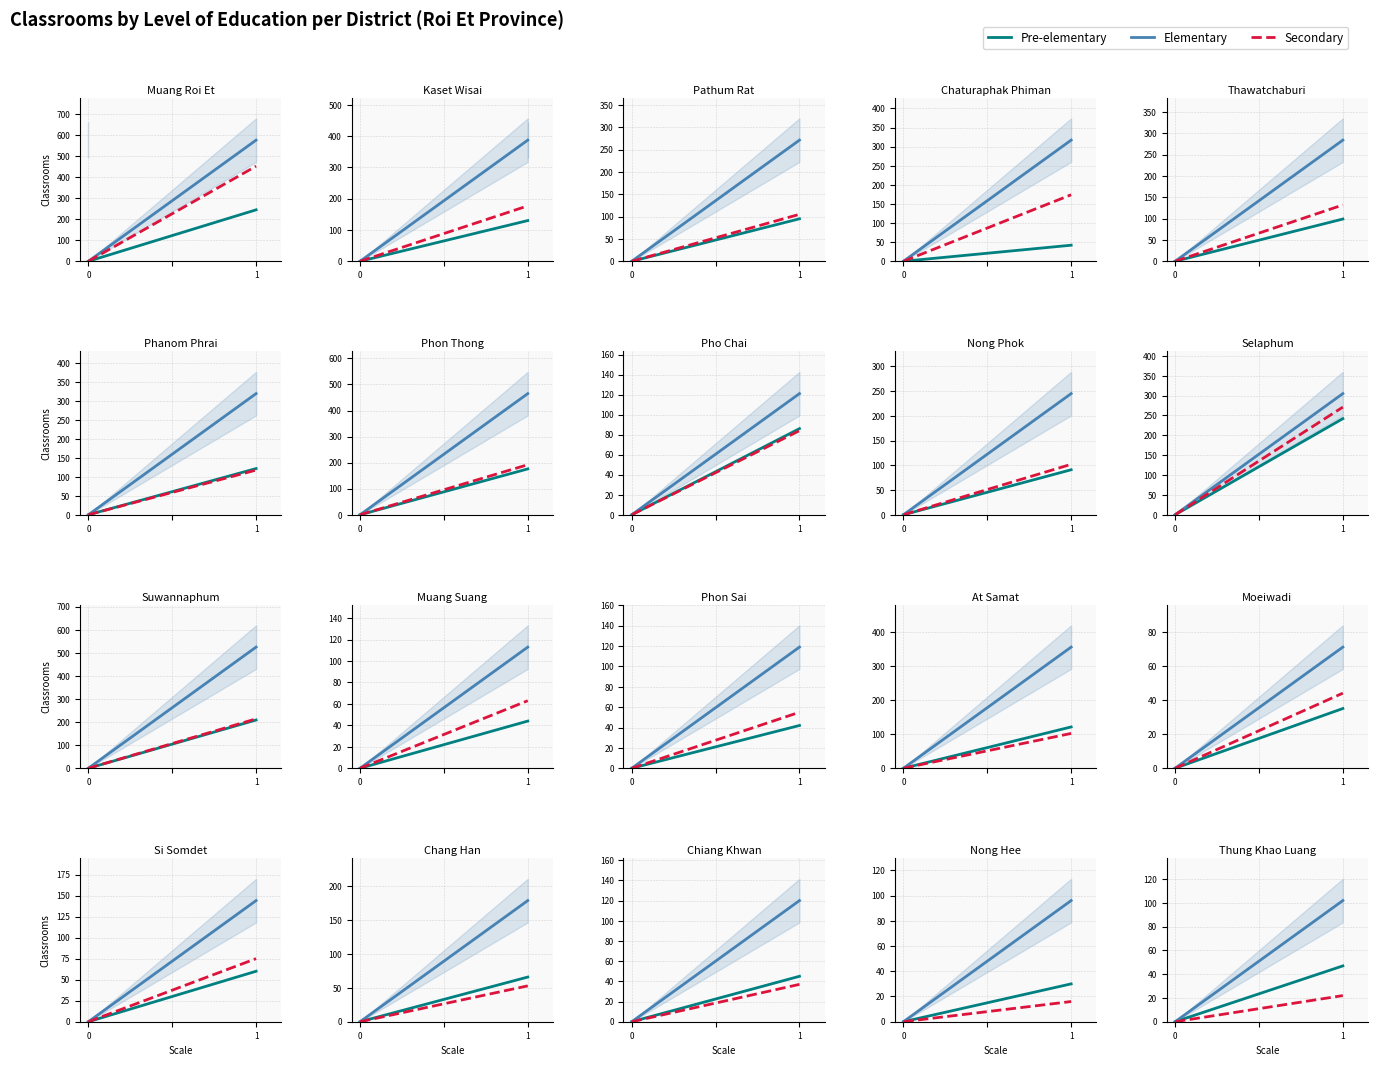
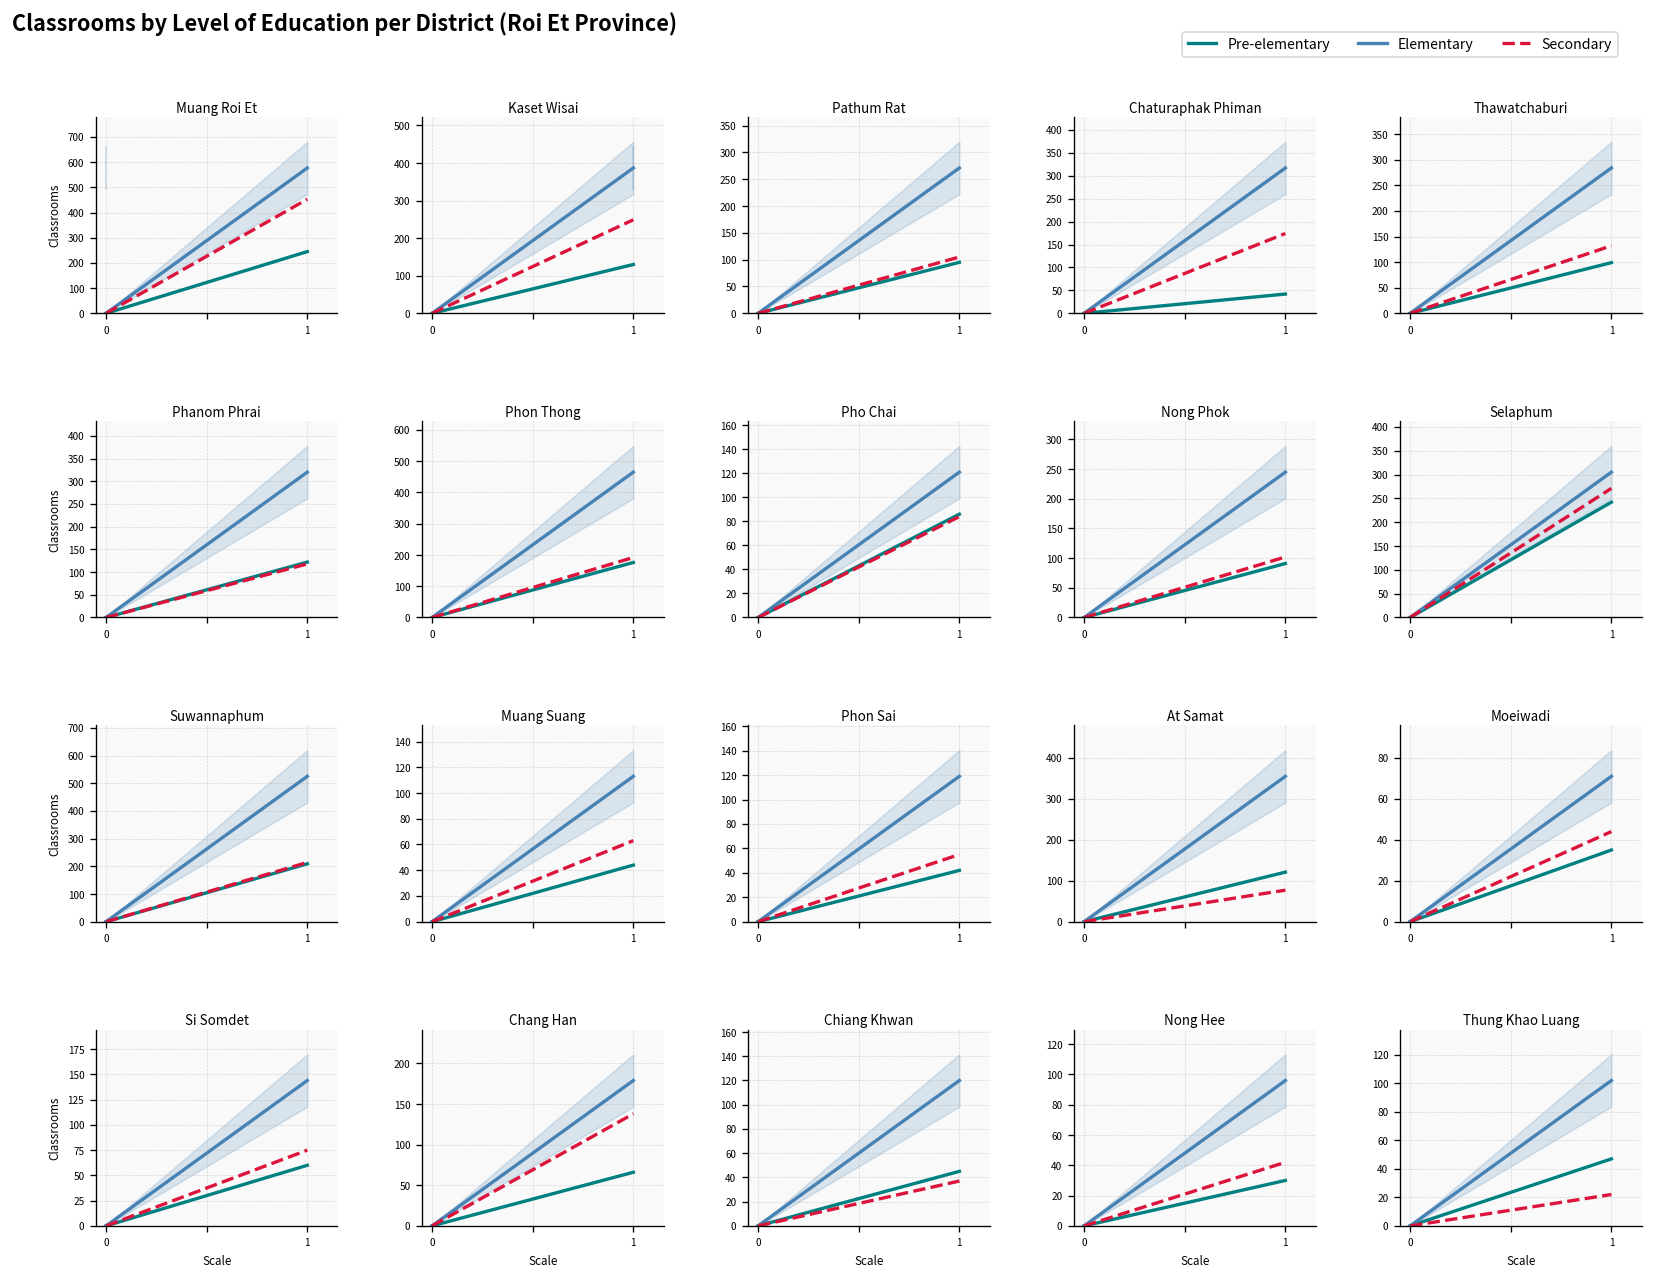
Kaset Wisai, Secondary, 1: 180 -> 250
At Samat, Secondary, 1: 100 -> 80
Chang Han, Secondary, 1: 50 -> 140
Nong Hee, Secondary, 1: 16 -> 42
